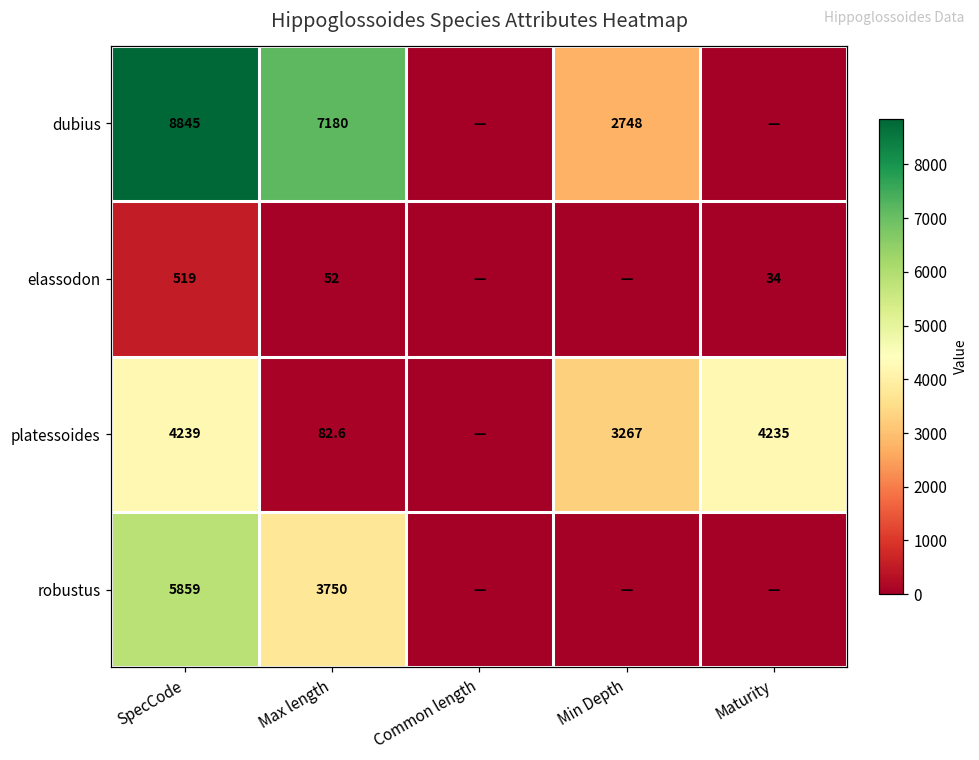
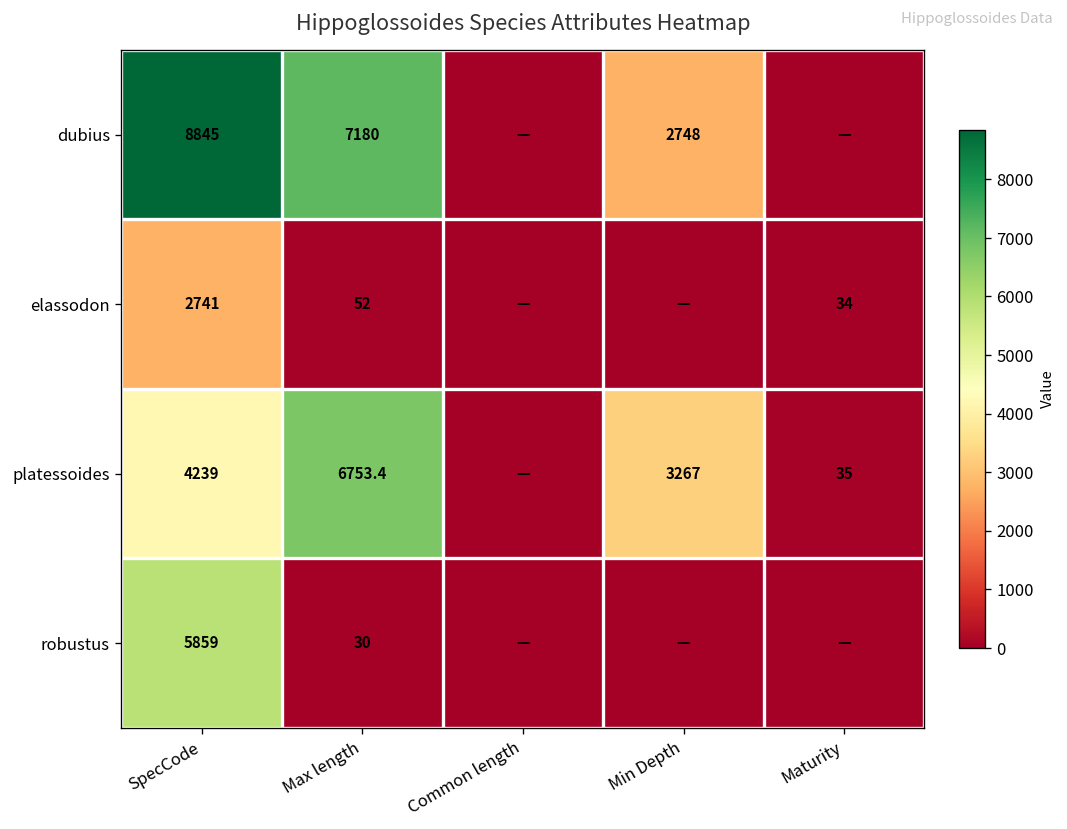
elassodon, SpecCode: 519 -> 2741
platessoides, Max length: 82.6 -> 6753.4
platessoides, Maturity: 4235 -> 35
robustus, Max length: 3750 -> 30
